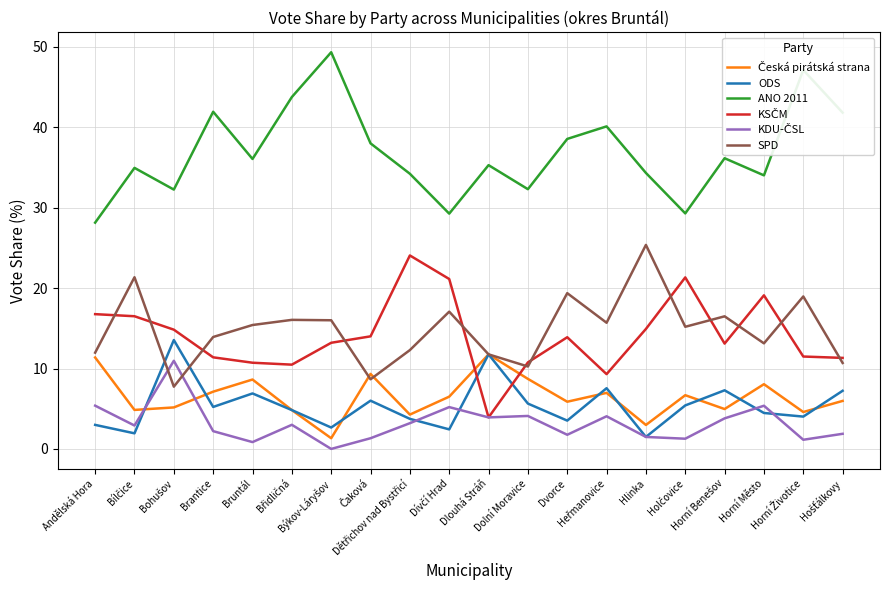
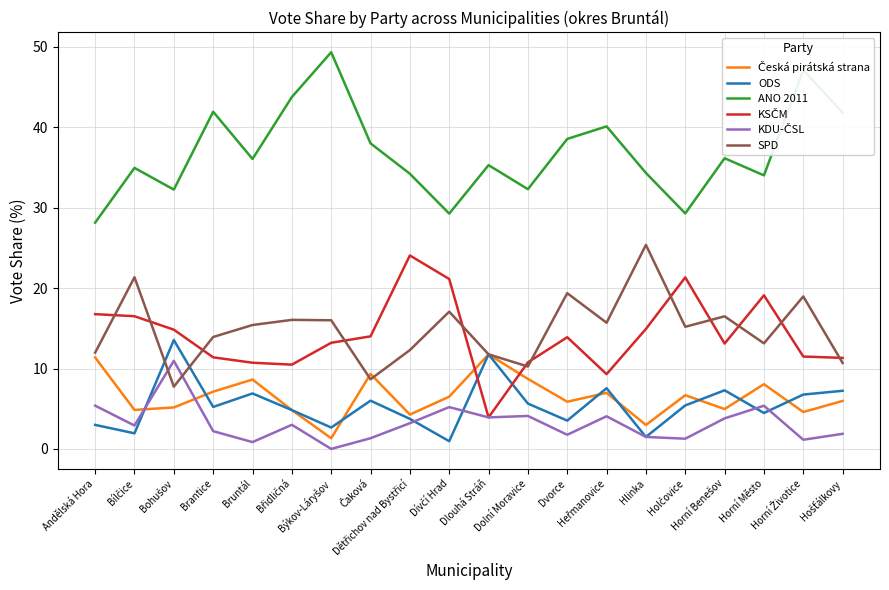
ODS, Dívčí Hrad: 2 -> 1
ODS, Horní Životice: 4 -> 7
